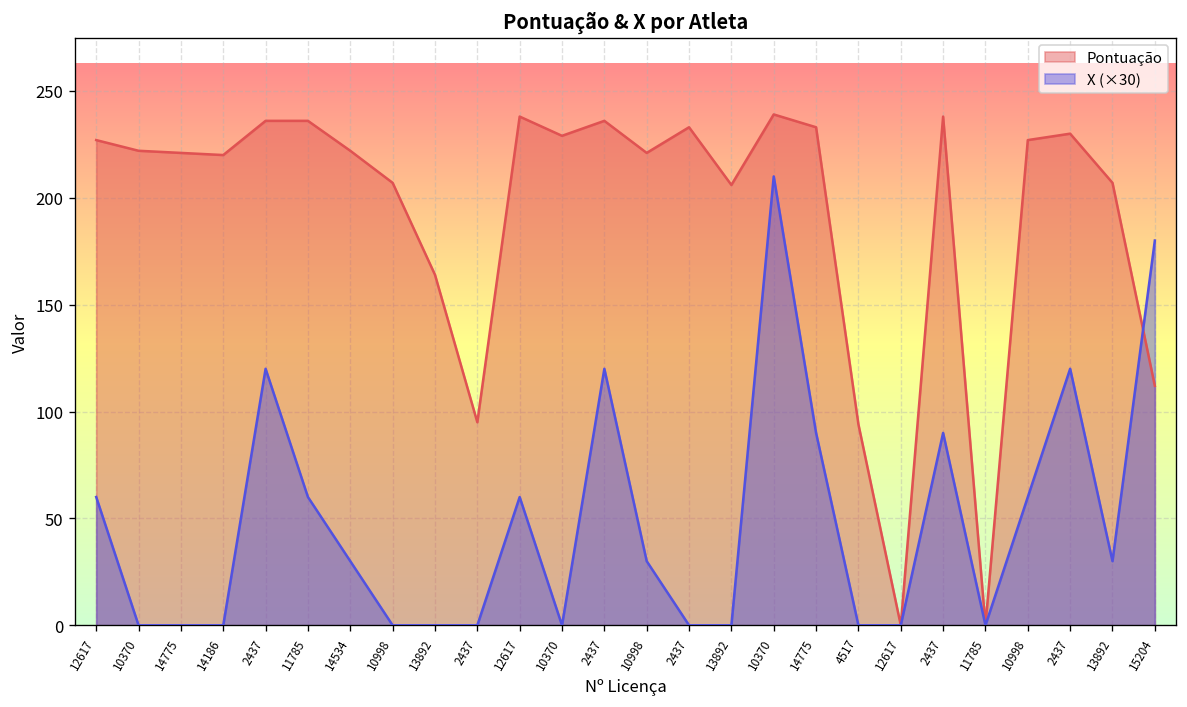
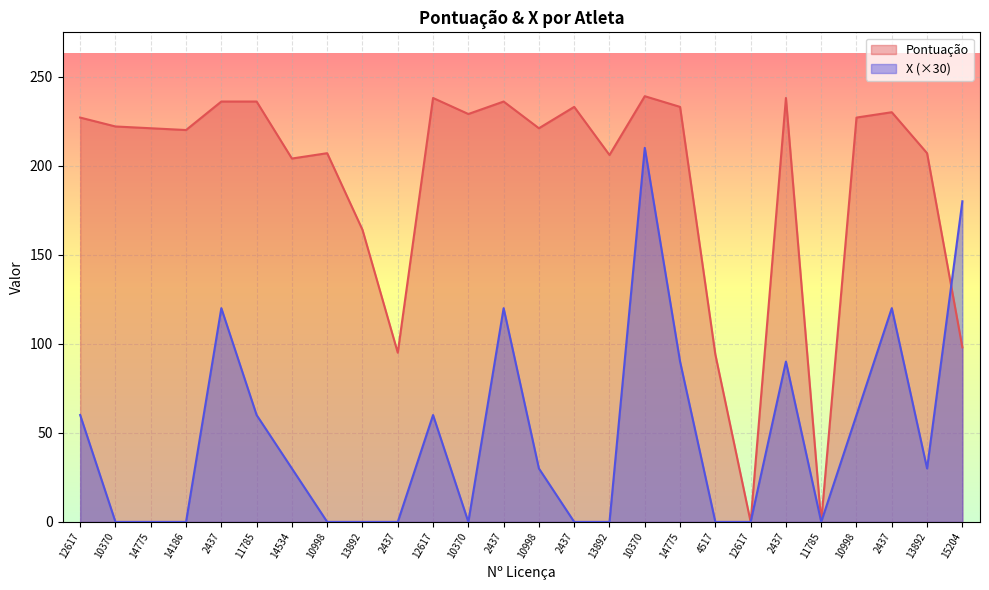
Pontuação, 14534: 222 -> 204
Pontuação, 15204: 112 -> 98
